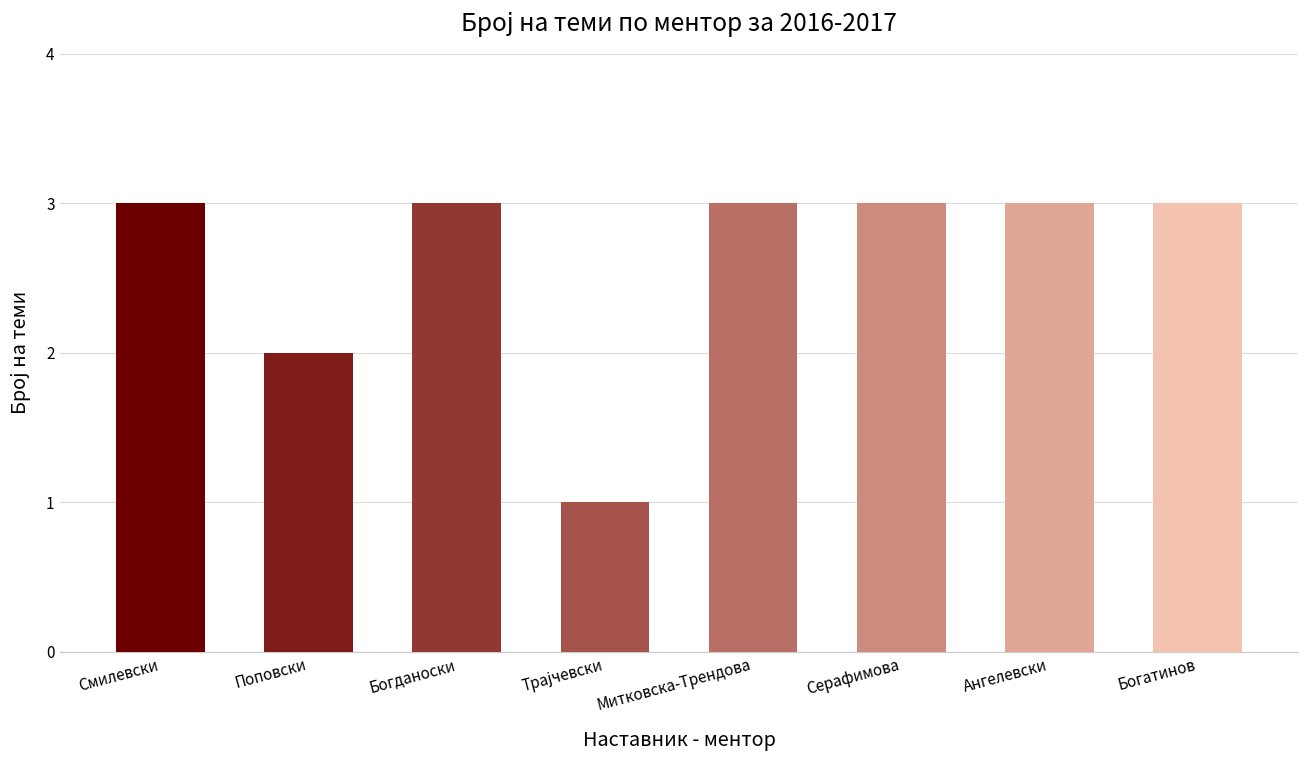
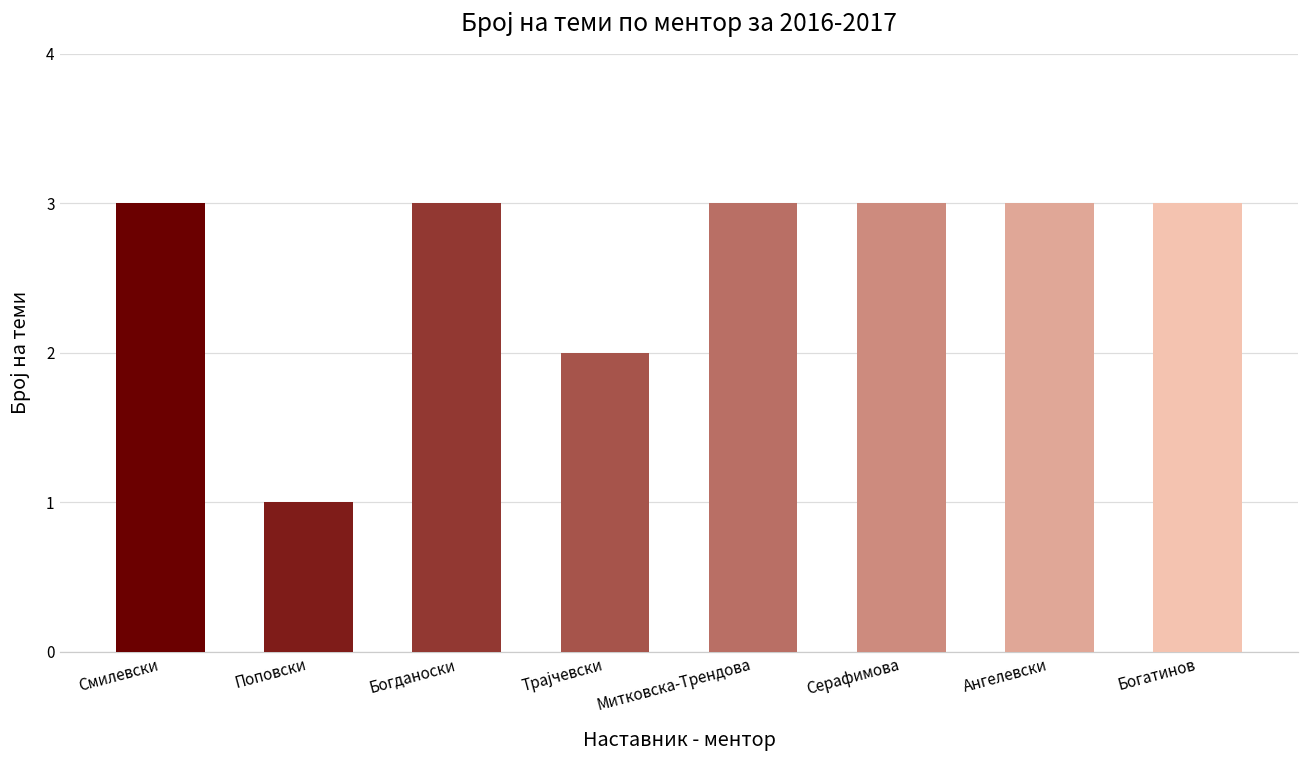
Поповски: 2 -> 1
Трајчевски: 1 -> 2
